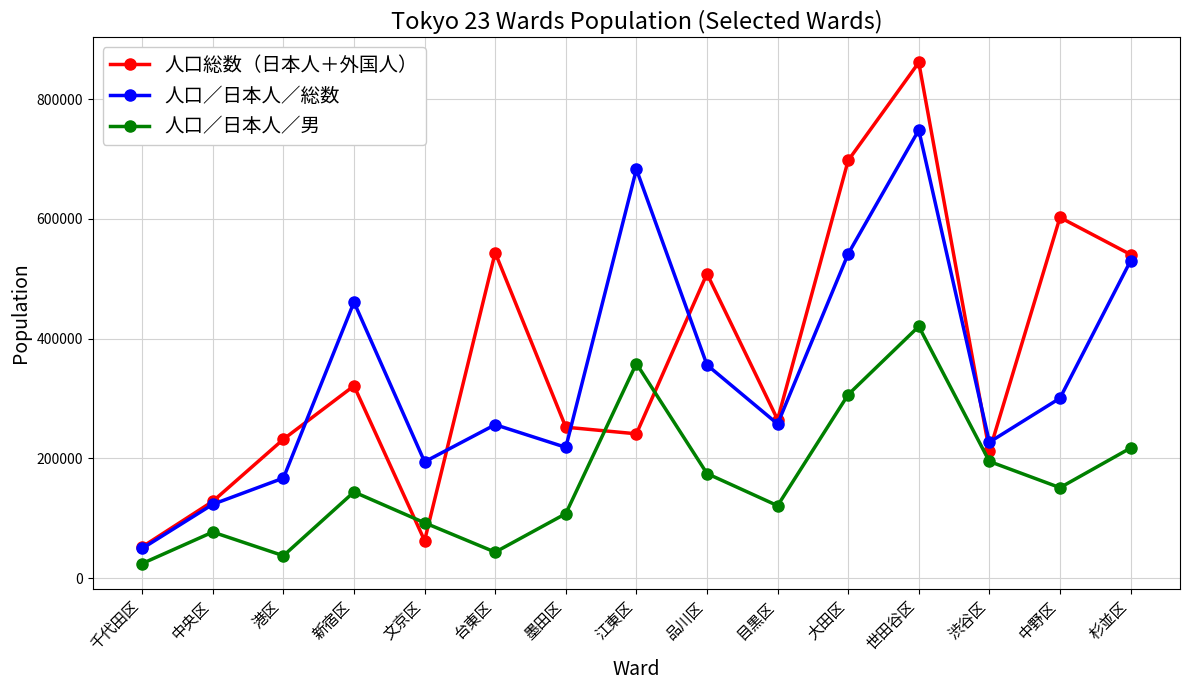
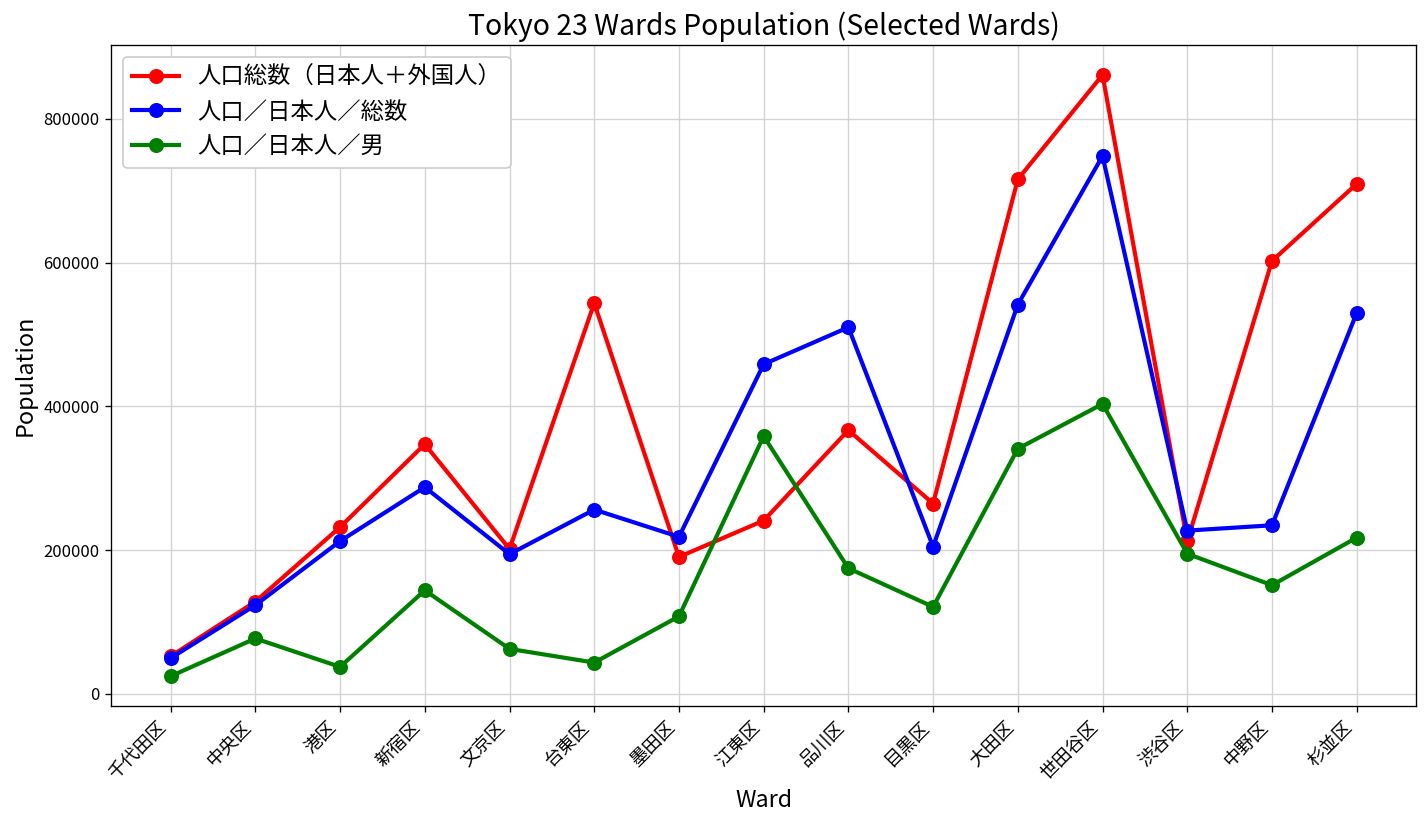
人口／日本人／総数, 港区: 170000 -> 210000
人口総数（日本人＋外国人）, 新宿区: 320000 -> 350000
人口／日本人／総数, 新宿区: 460000 -> 290000
人口総数（日本人＋外国人）, 文京区: 60000 -> 200000
人口／日本人／男, 文京区: 90000 -> 60000
人口総数（日本人＋外国人）, 墨田区: 250000 -> 190000
人口／日本人／総数, 江東区: 680000 -> 460000
人口総数（日本人＋外国人）, 品川区: 510000 -> 370000
人口／日本人／総数, 品川区: 360000 -> 510000
人口／日本人／総数, 目黒区: 260000 -> 200000
人口総数（日本人＋外国人）, 大田区: 700000 -> 720000
人口／日本人／男, 大田区: 310000 -> 340000
人口／日本人／男, 世田谷区: 420000 -> 400000
人口／日本人／総数, 中野区: 300000 -> 230000
人口総数（日本人＋外国人）, 杉並区: 540000 -> 710000
